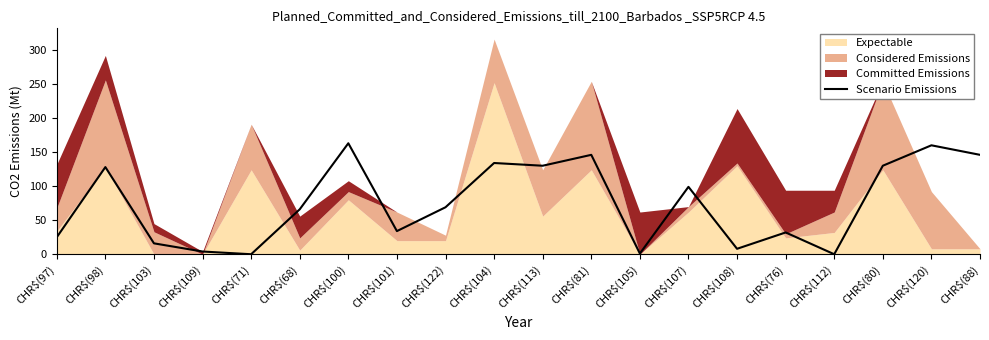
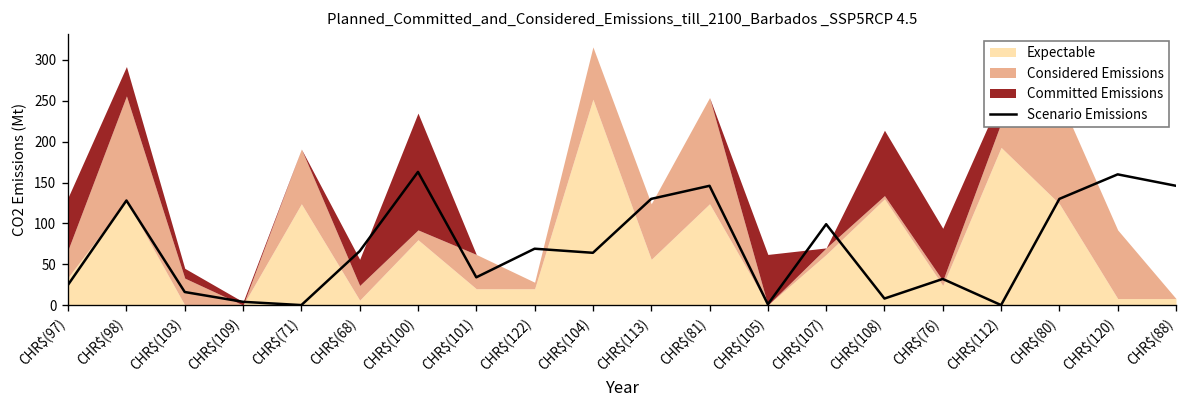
Committed Emissions, CHR$(100): 20 -> 140
Scenario Emissions, CHR$(104): 130 -> 60
Expectable, CHR$(112): 30 -> 190
